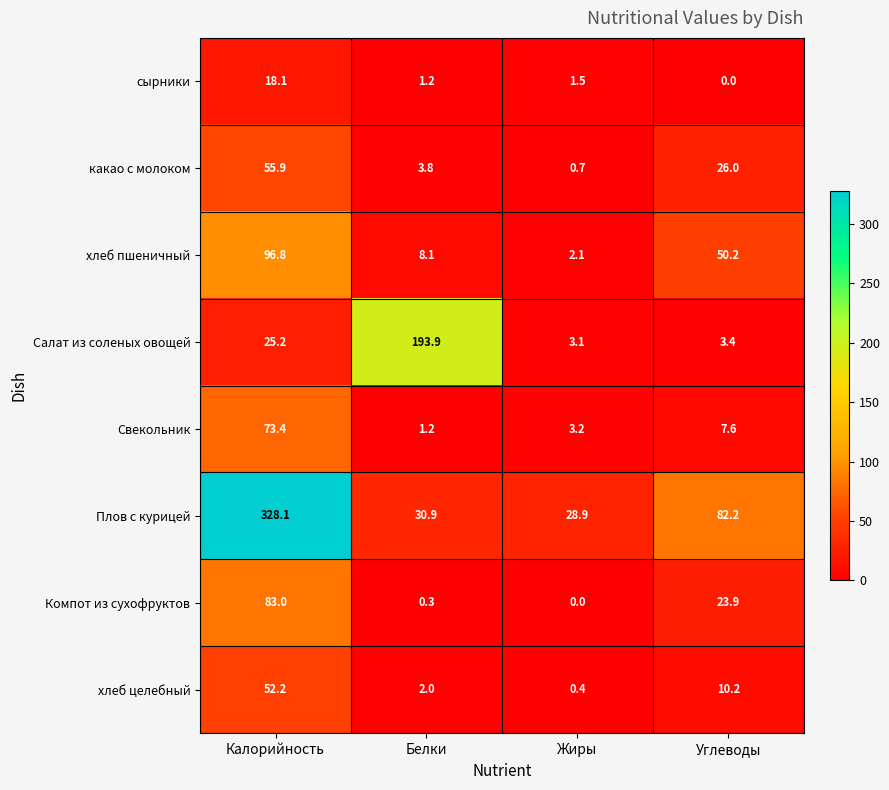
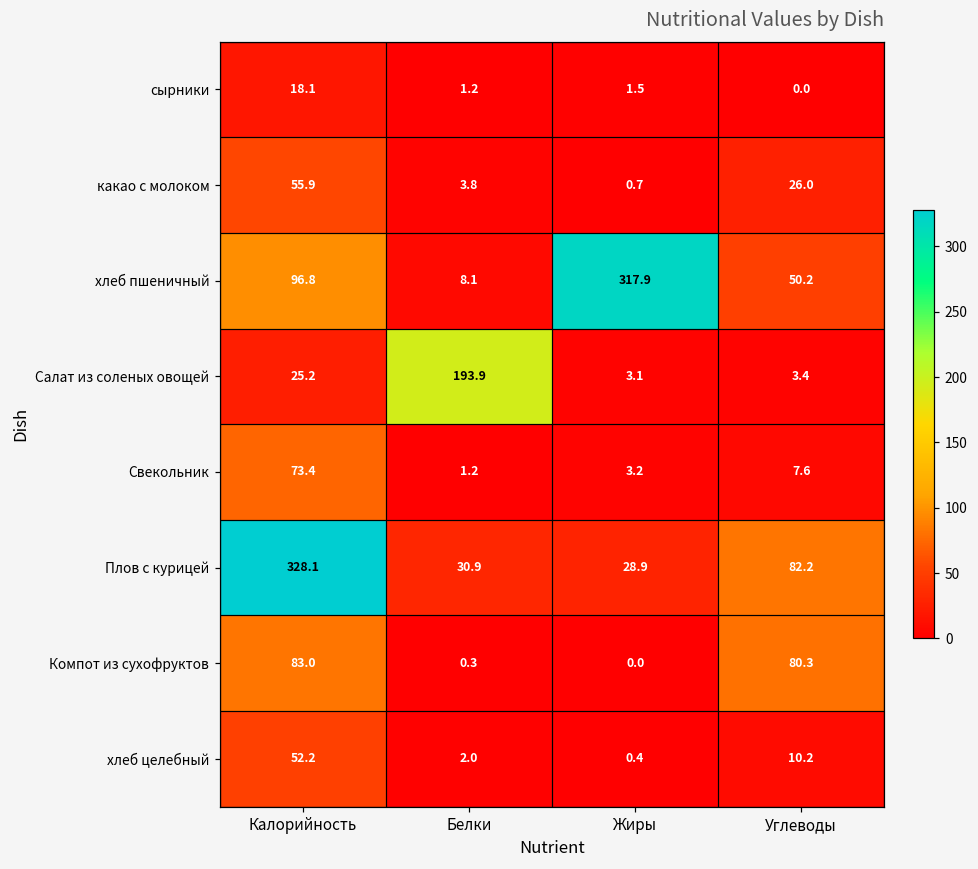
хлеб пшеничный, Жиры: 2.1 -> 317.9
Компот из сухофруктов, Углеводы: 23.9 -> 80.3
